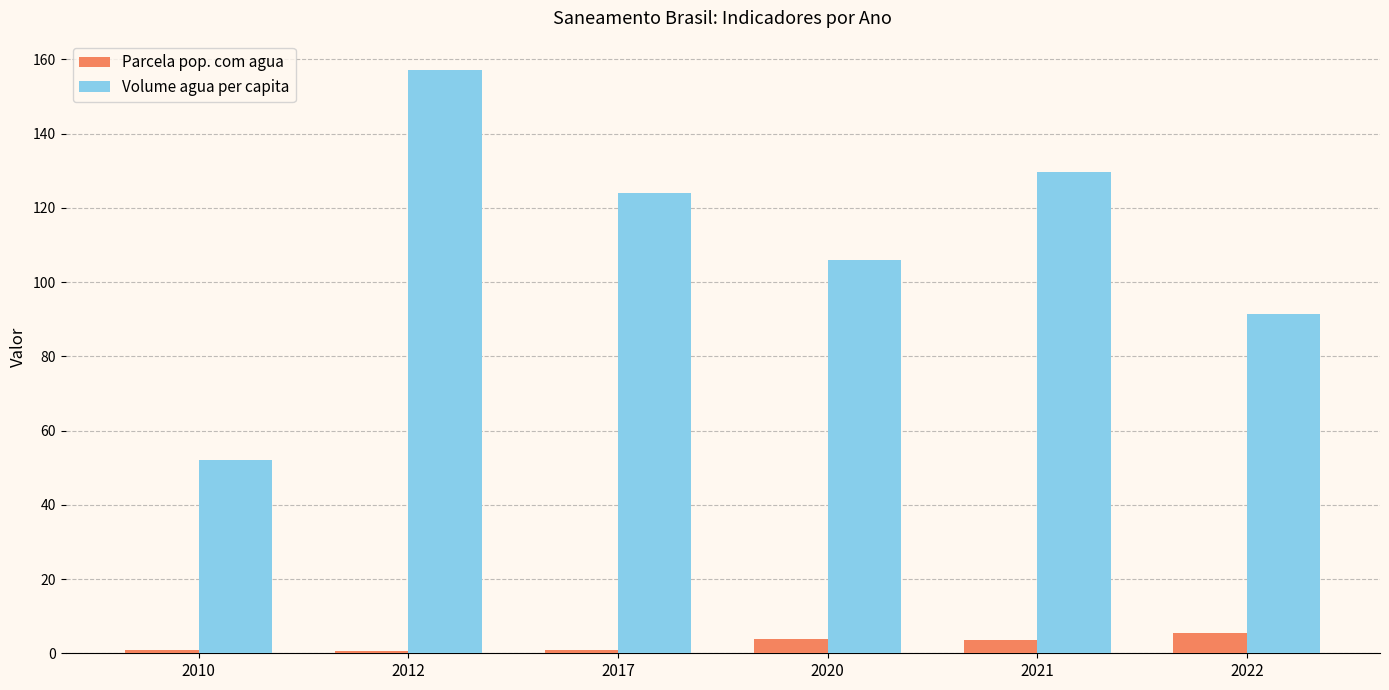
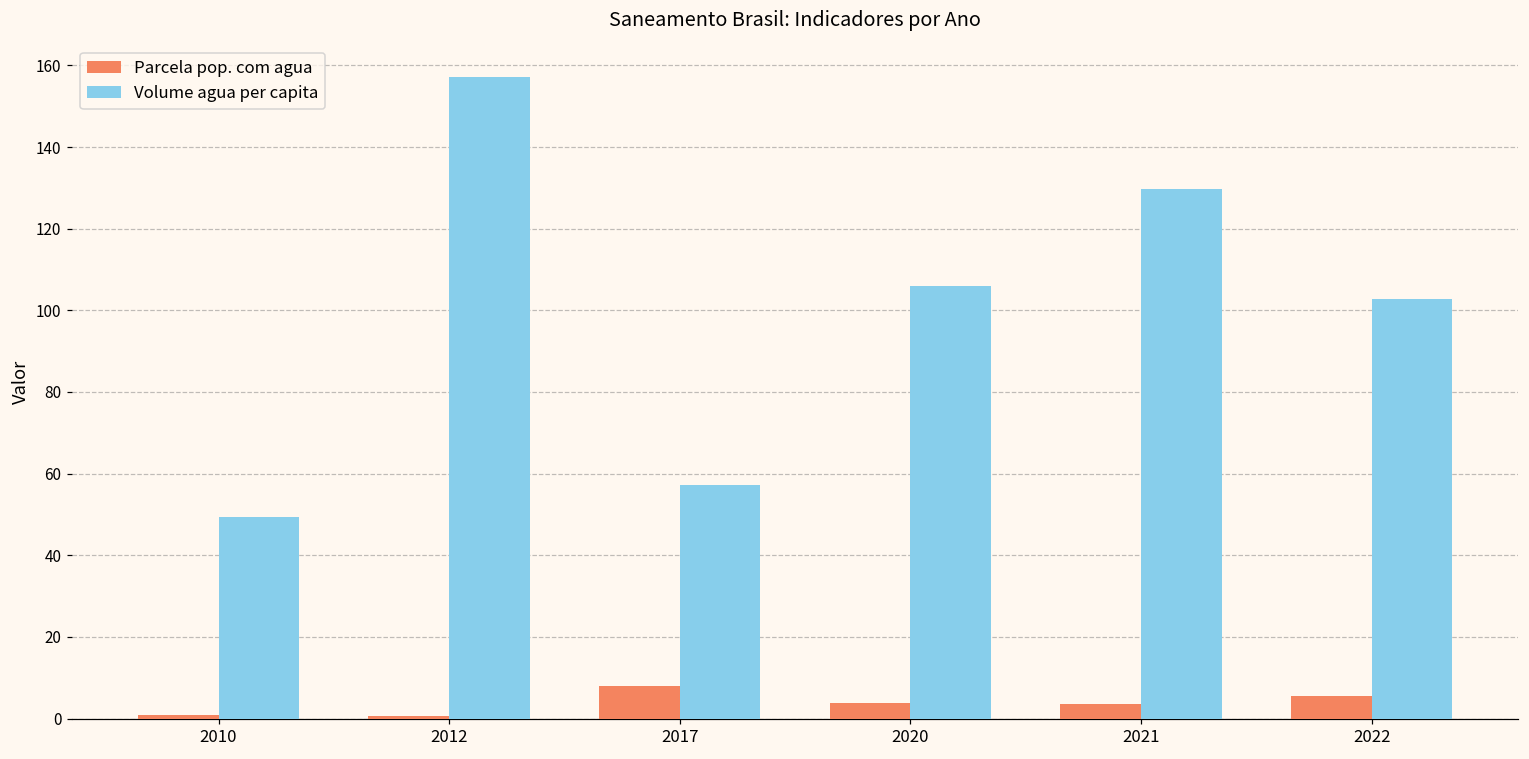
Volume agua per capita, 2010: 52 -> 49
Parcela pop. com agua, 2017: 1 -> 8
Volume agua per capita, 2017: 124 -> 57
Volume agua per capita, 2022: 91 -> 103
